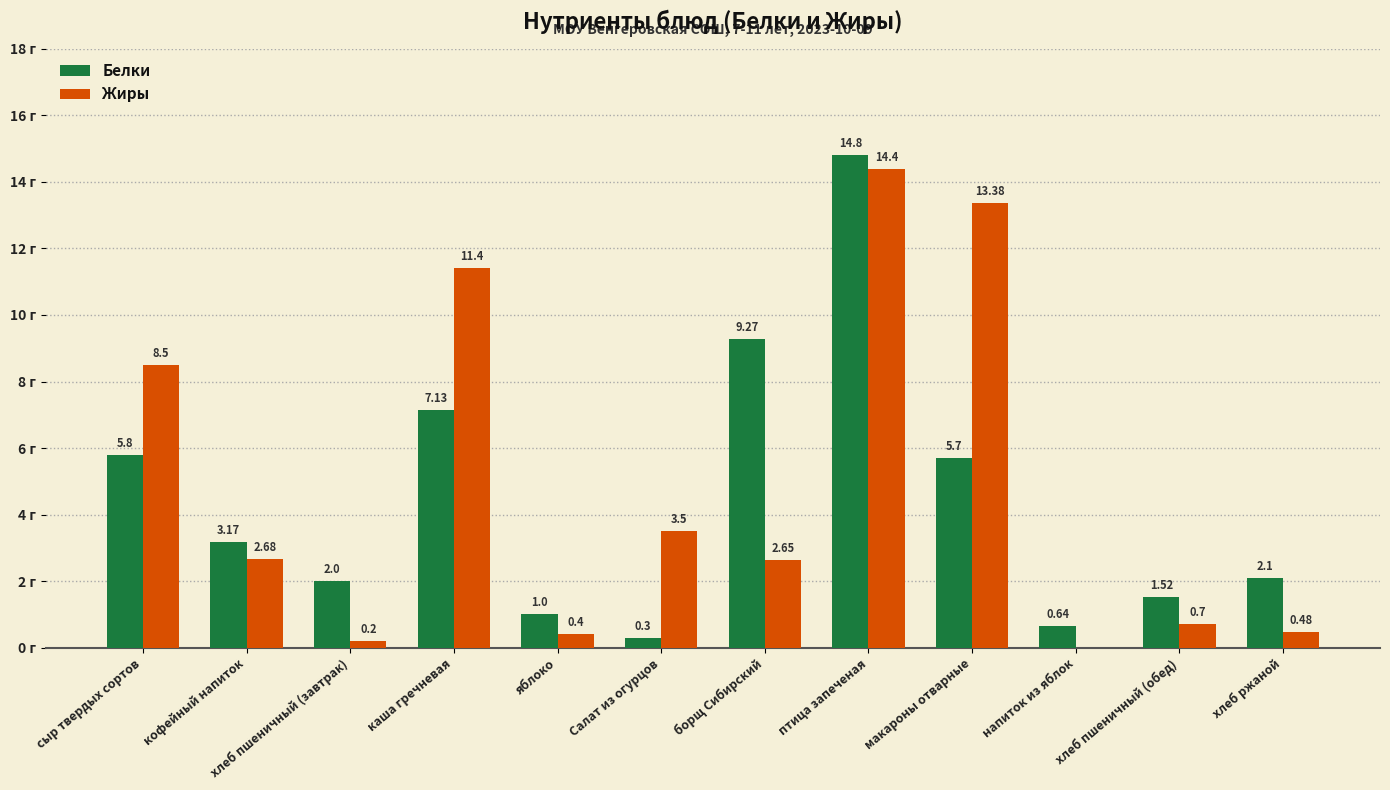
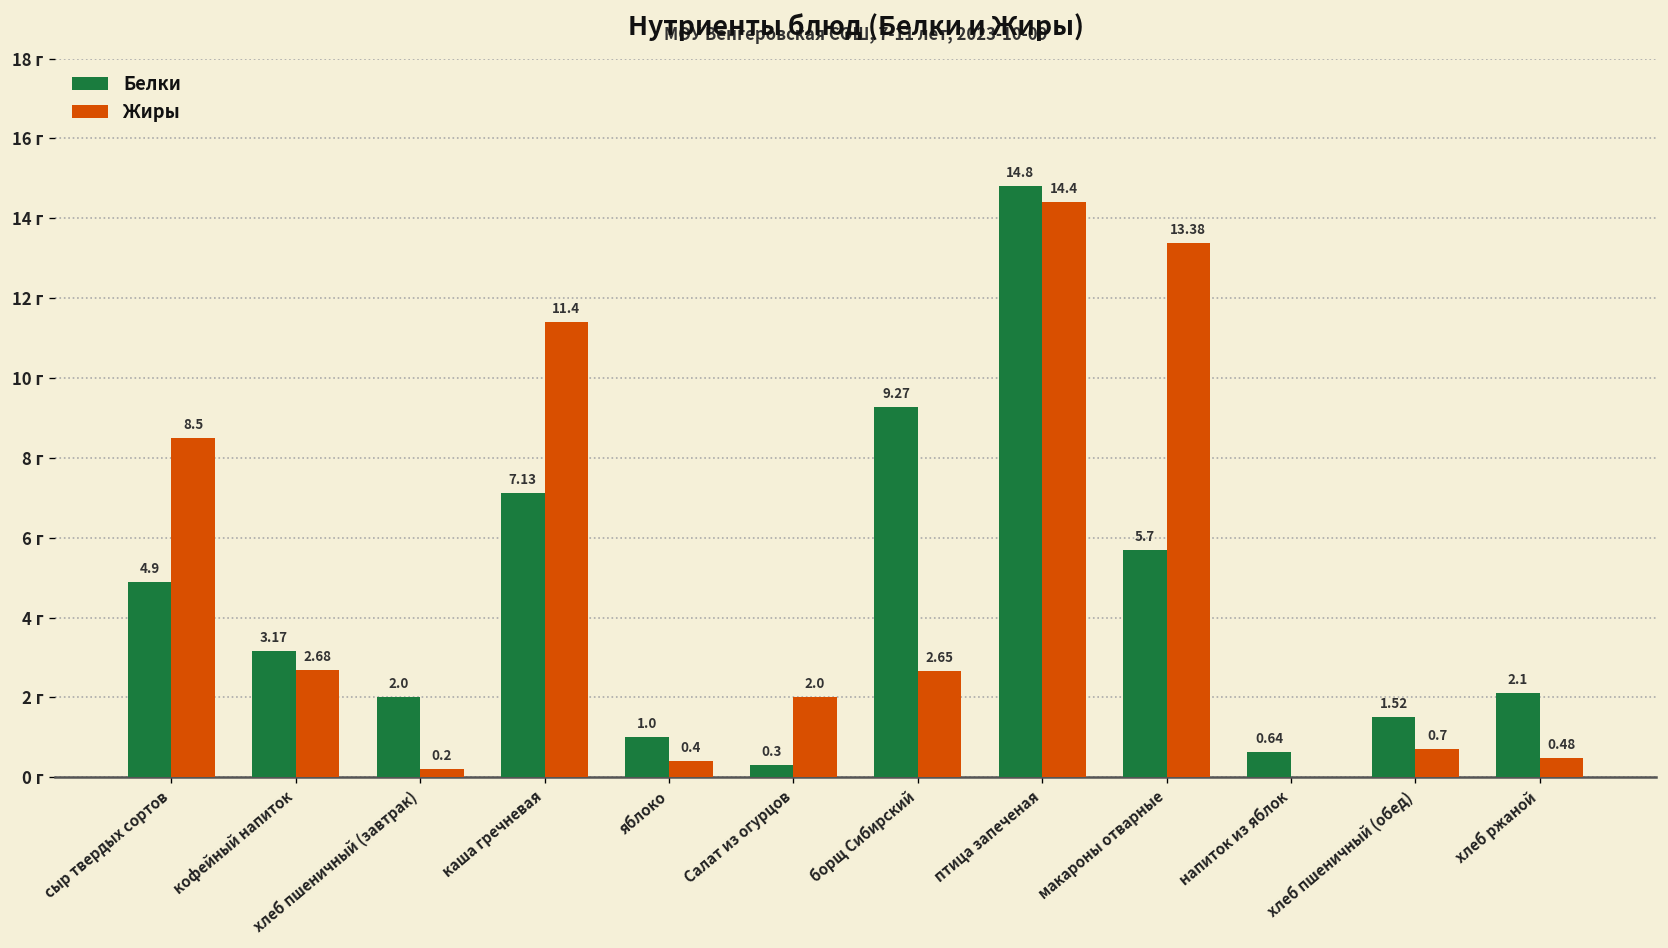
Белки, сыр твердых сортов: 5.8 -> 4.9
Жиры, Салат из огурцов: 3.5 -> 2.0
